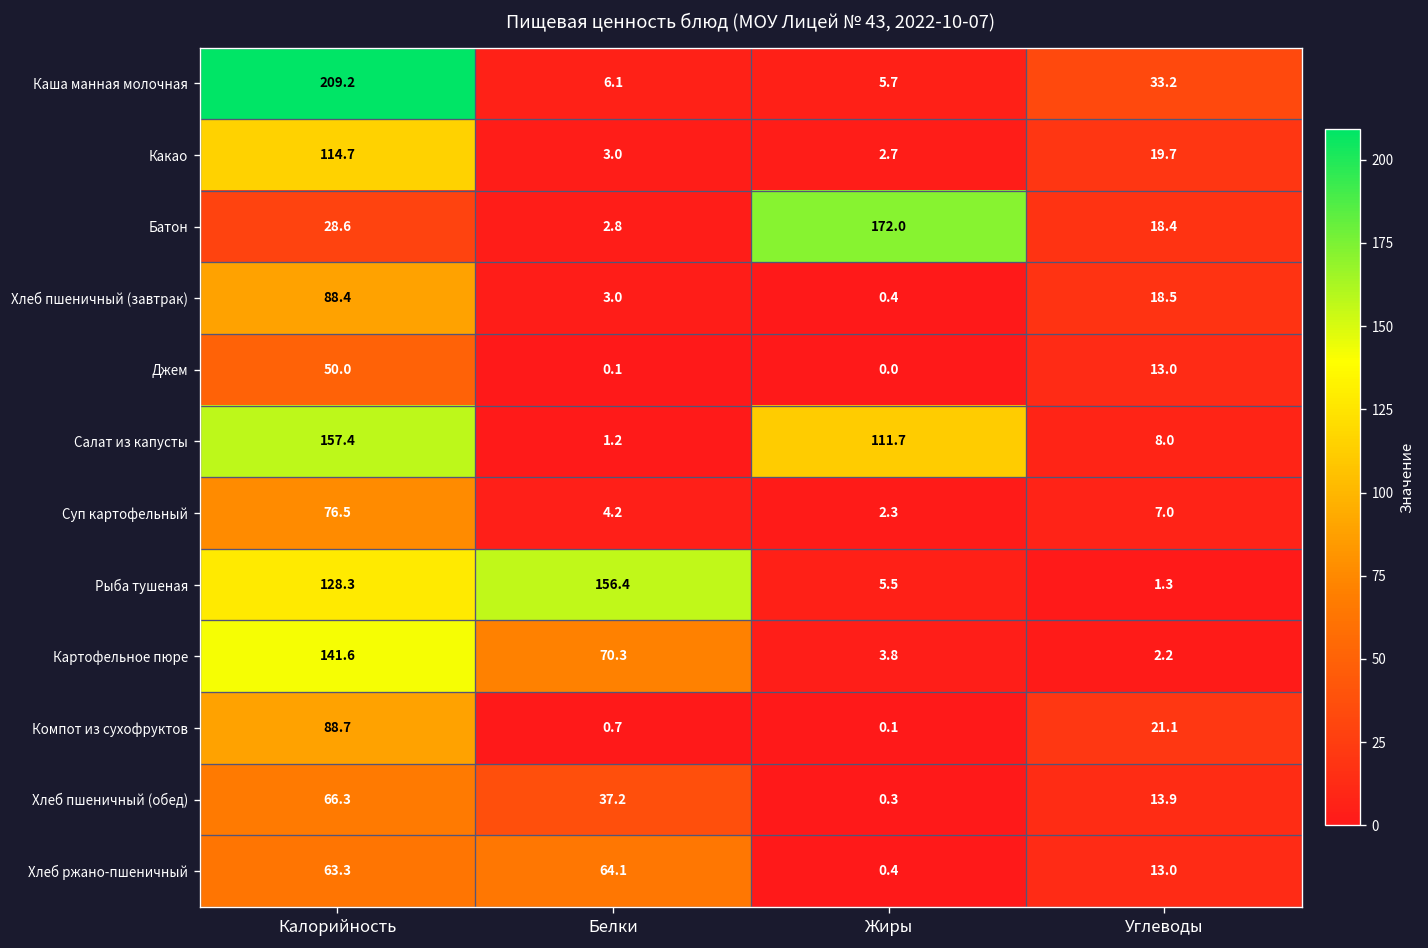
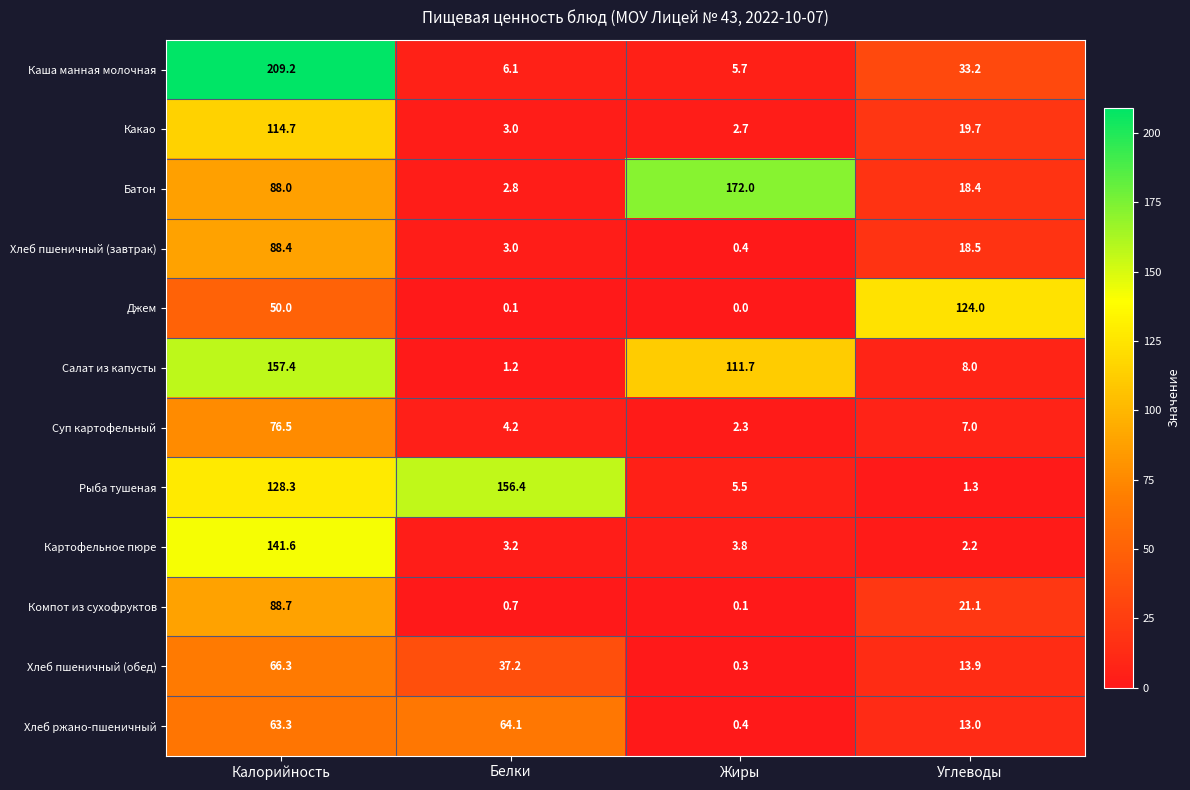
Батон, Калорийность: 28.6 -> 88.0
Джем, Углеводы: 13.0 -> 124.0
Картофельное пюре, Белки: 70.3 -> 3.2
